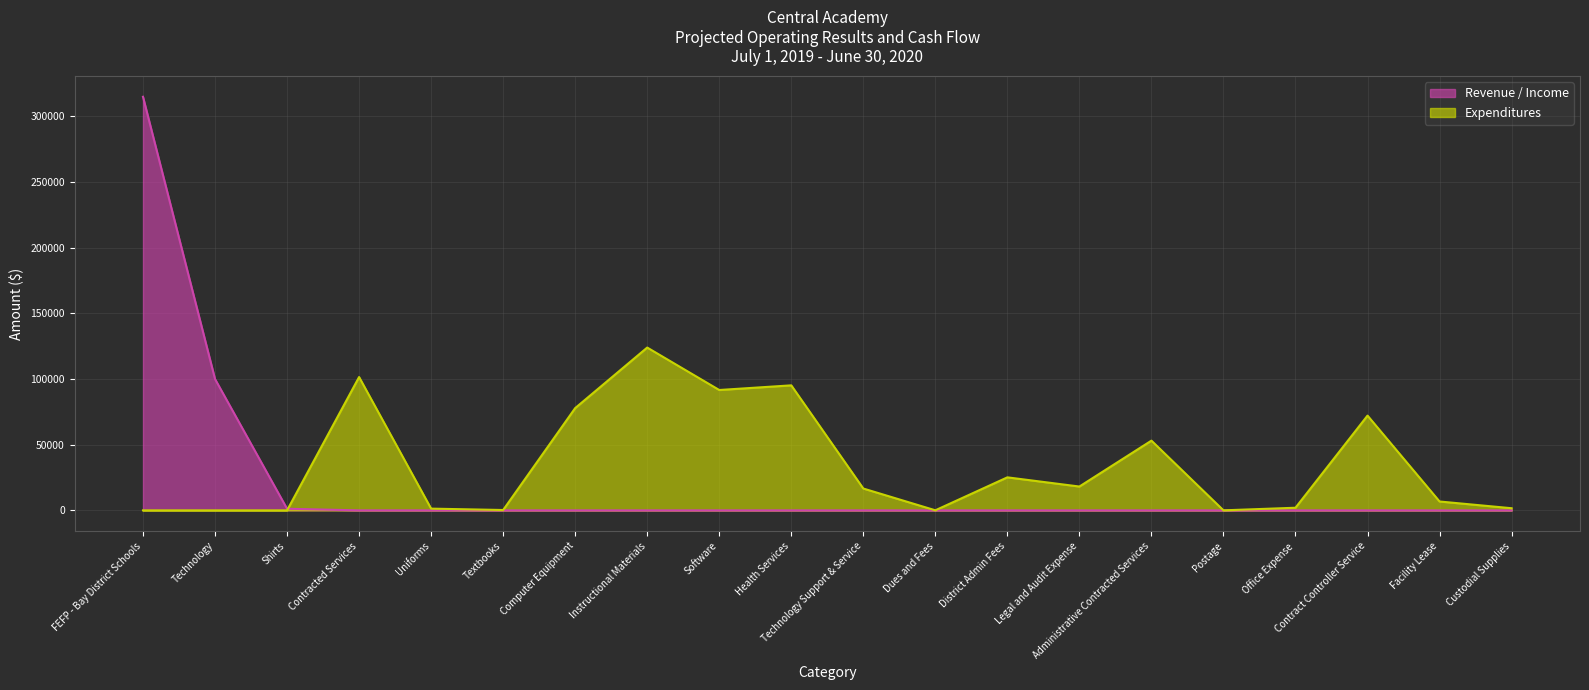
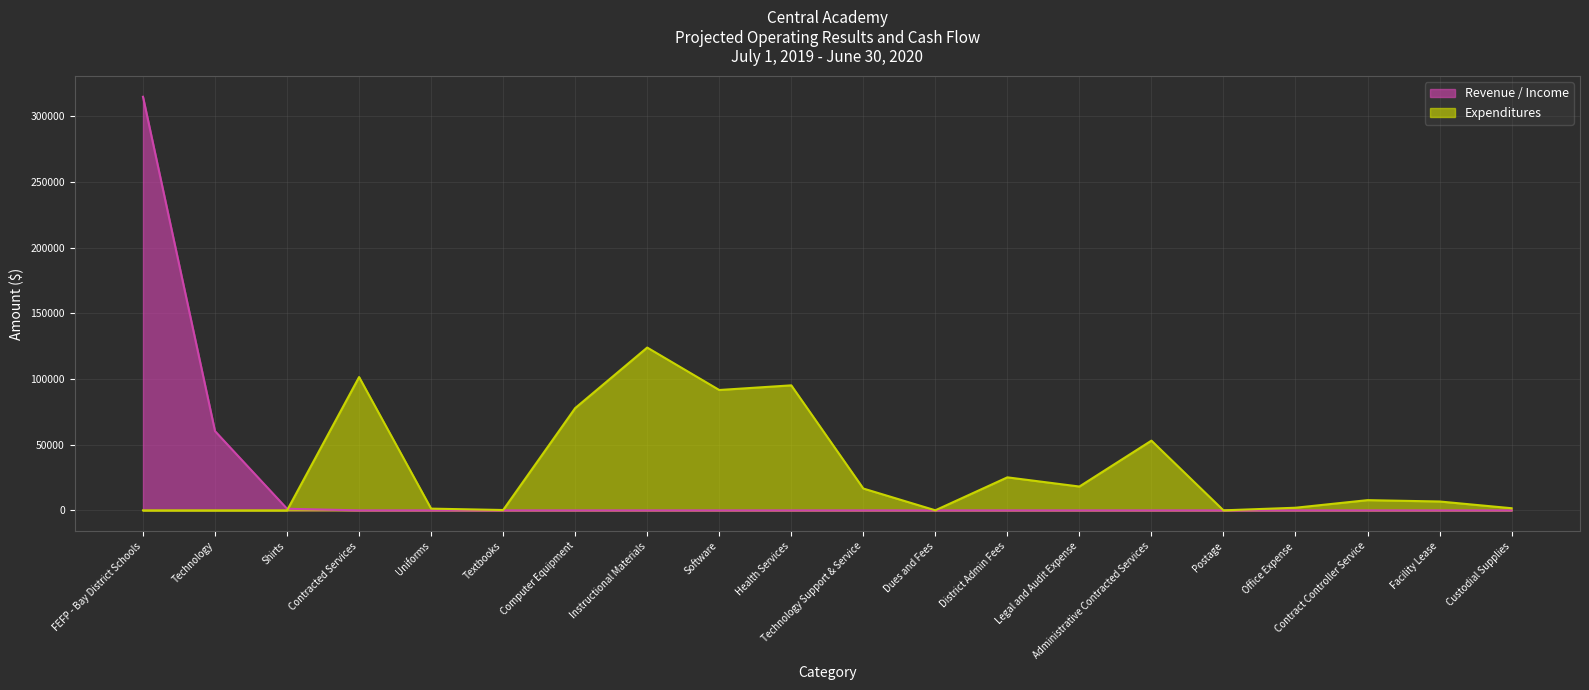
Revenue / Income, Technology: 100000 -> 60000
Expenditures, Contract Controller Service: 72000 -> 8000
